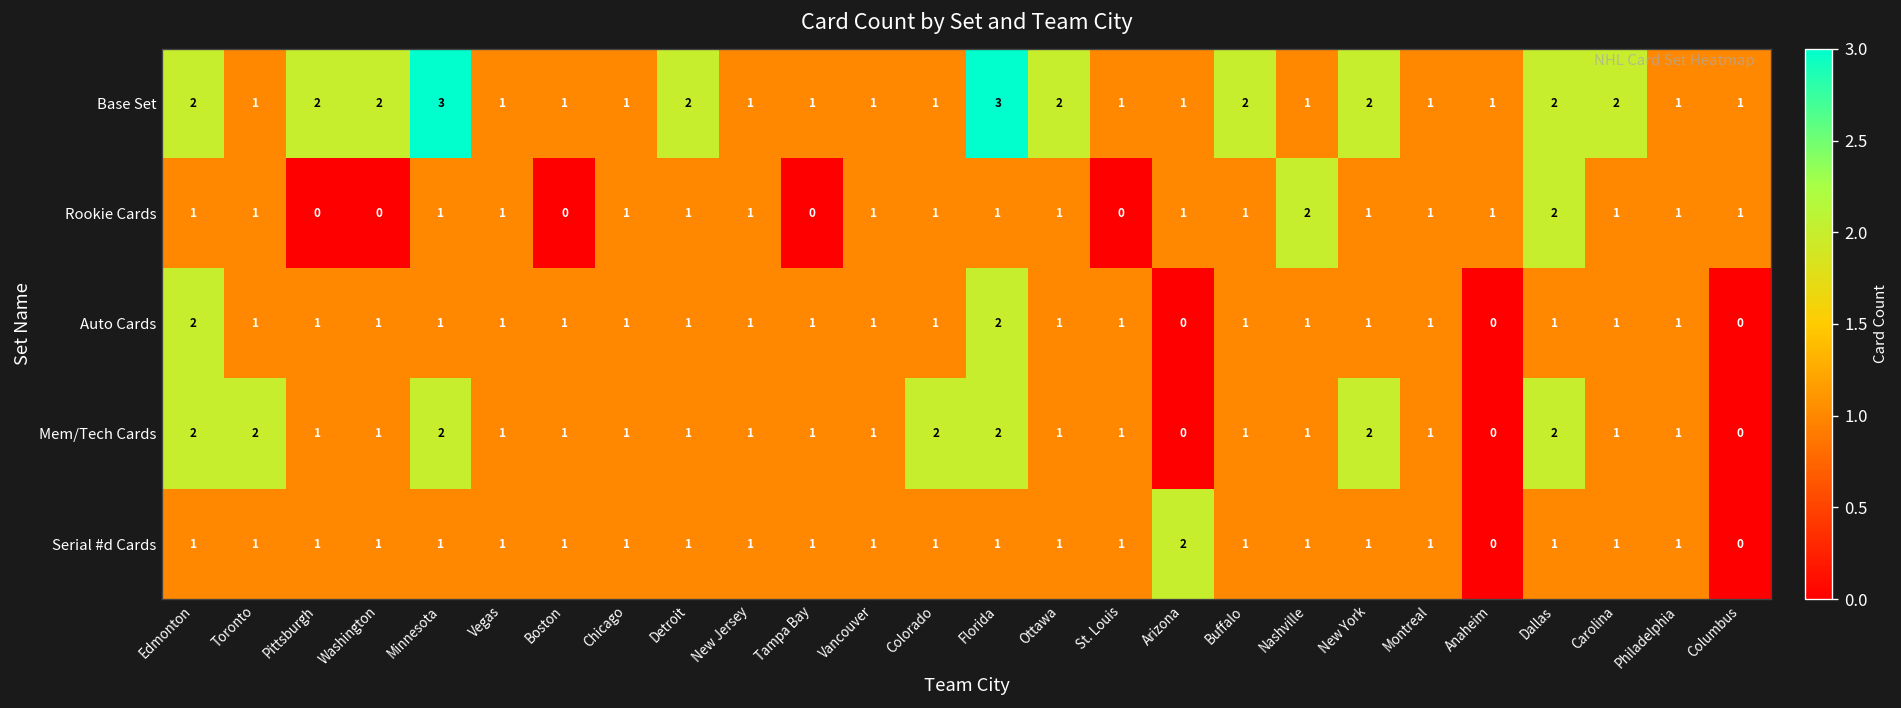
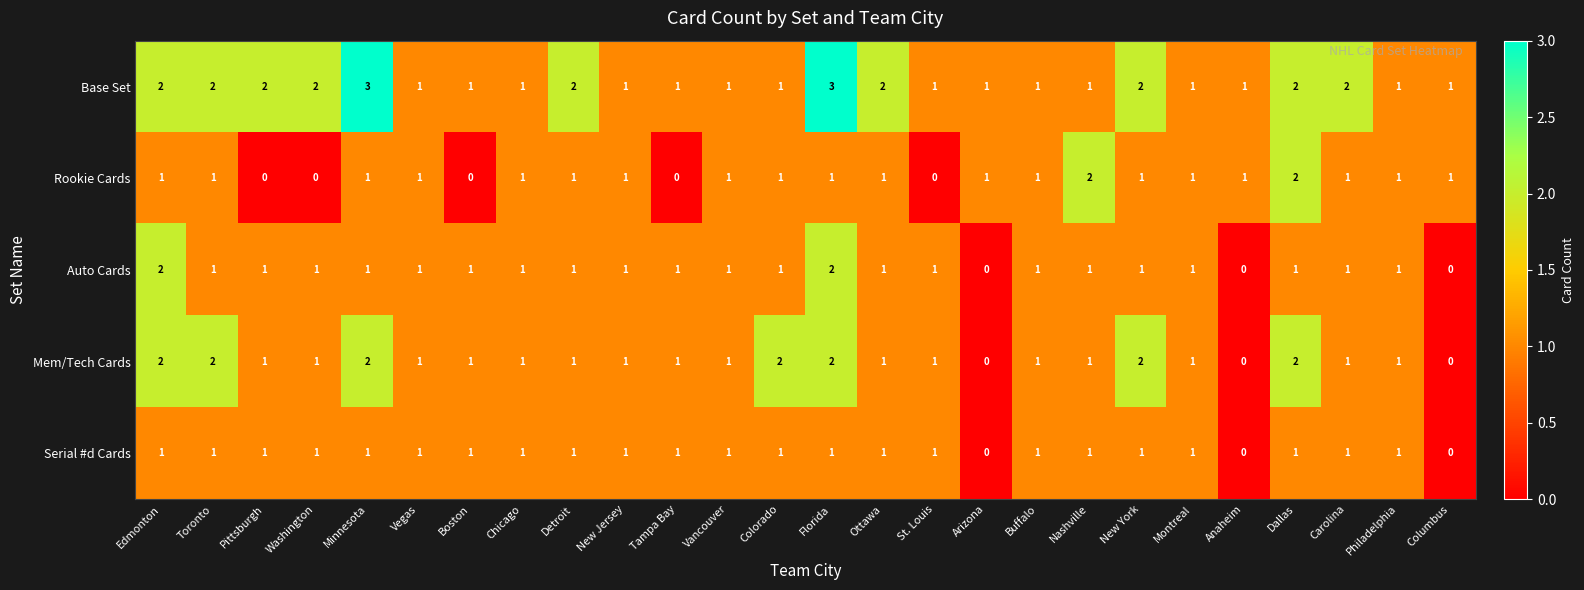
Base Set, Toronto: 1 -> 2
Base Set, Buffalo: 2 -> 1
Serial #d Cards, Arizona: 2 -> 0
